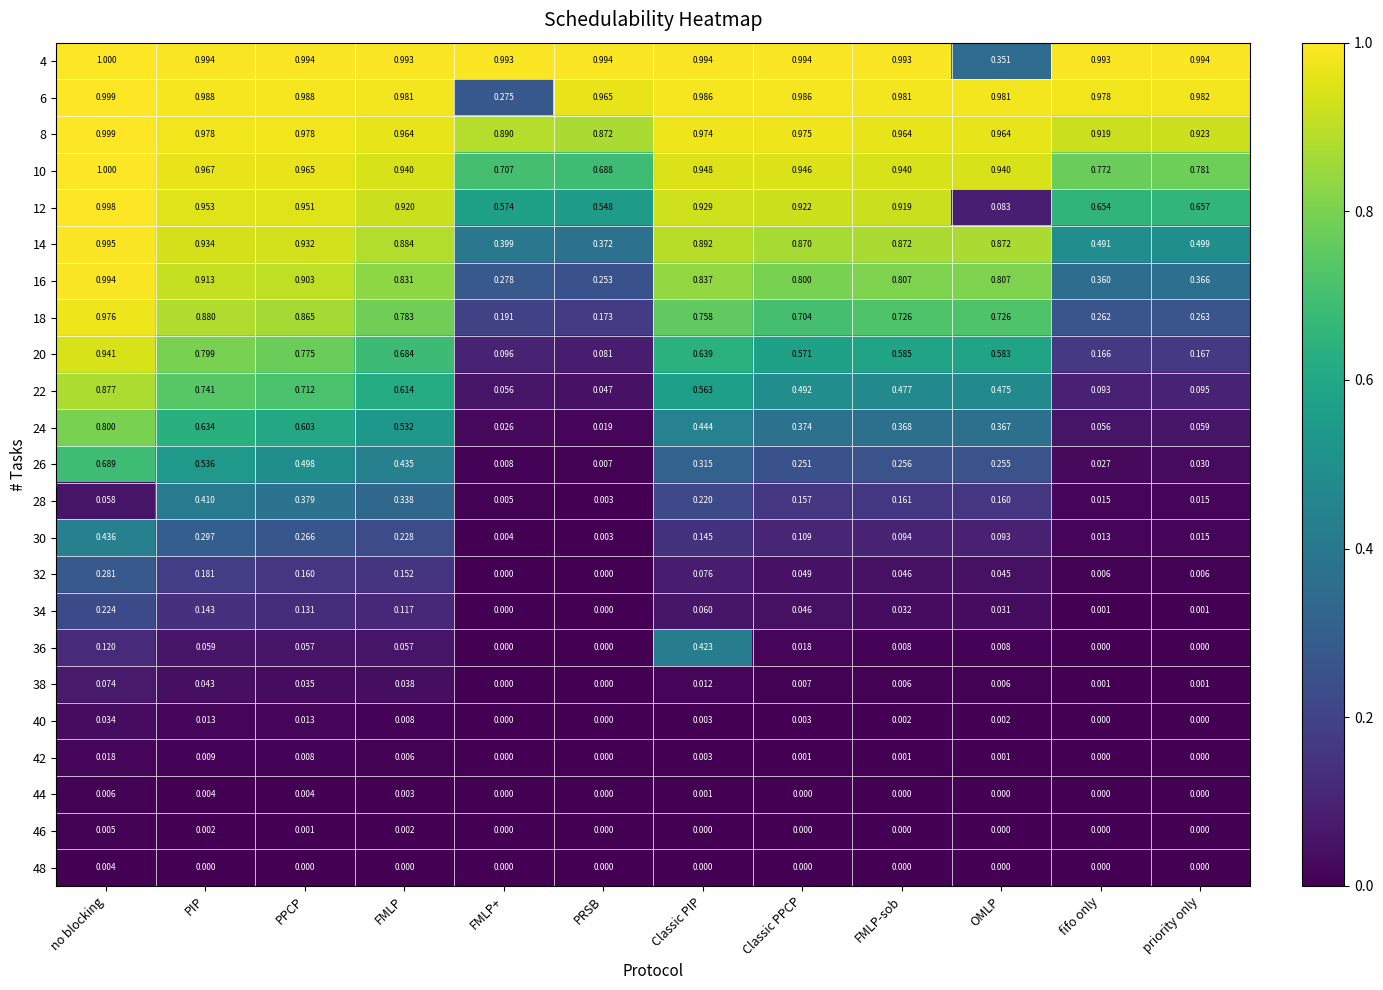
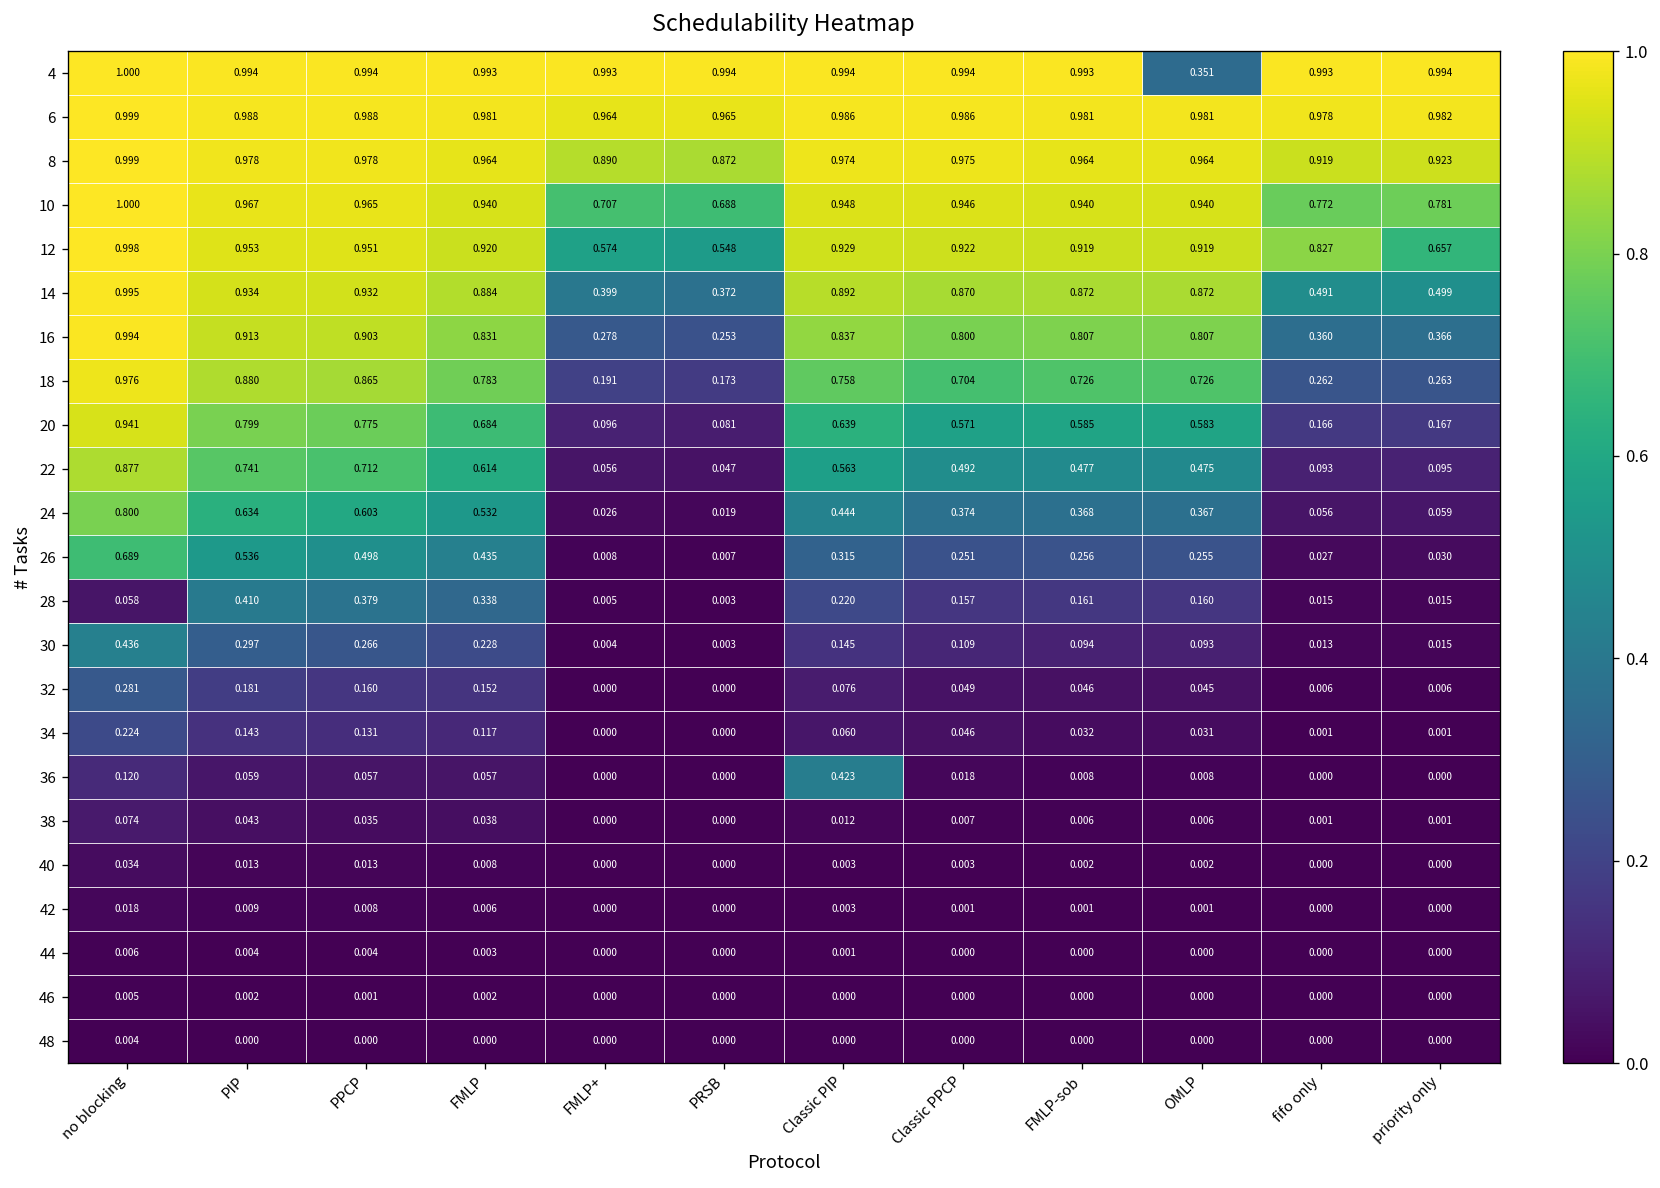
6, FMLP+: 0.275 -> 0.964
12, OMLP: 0.083 -> 0.919
12, fifo only: 0.654 -> 0.827
